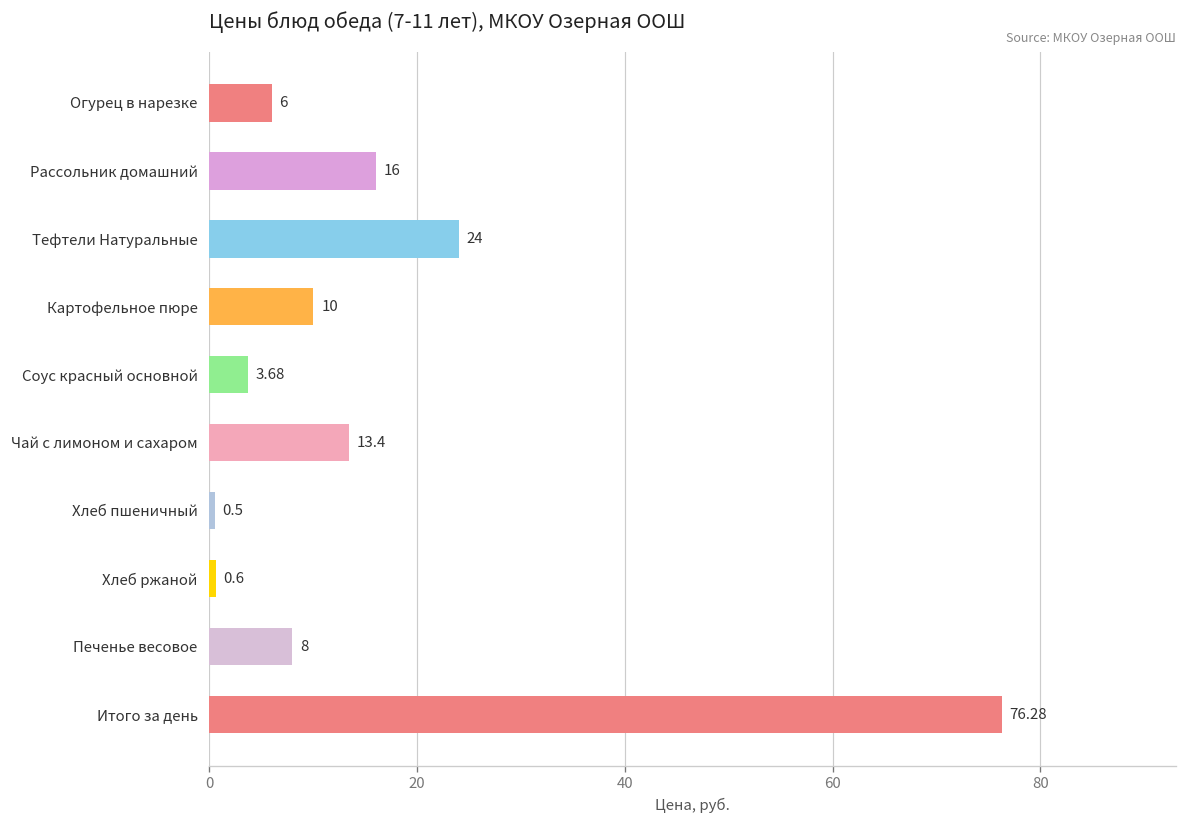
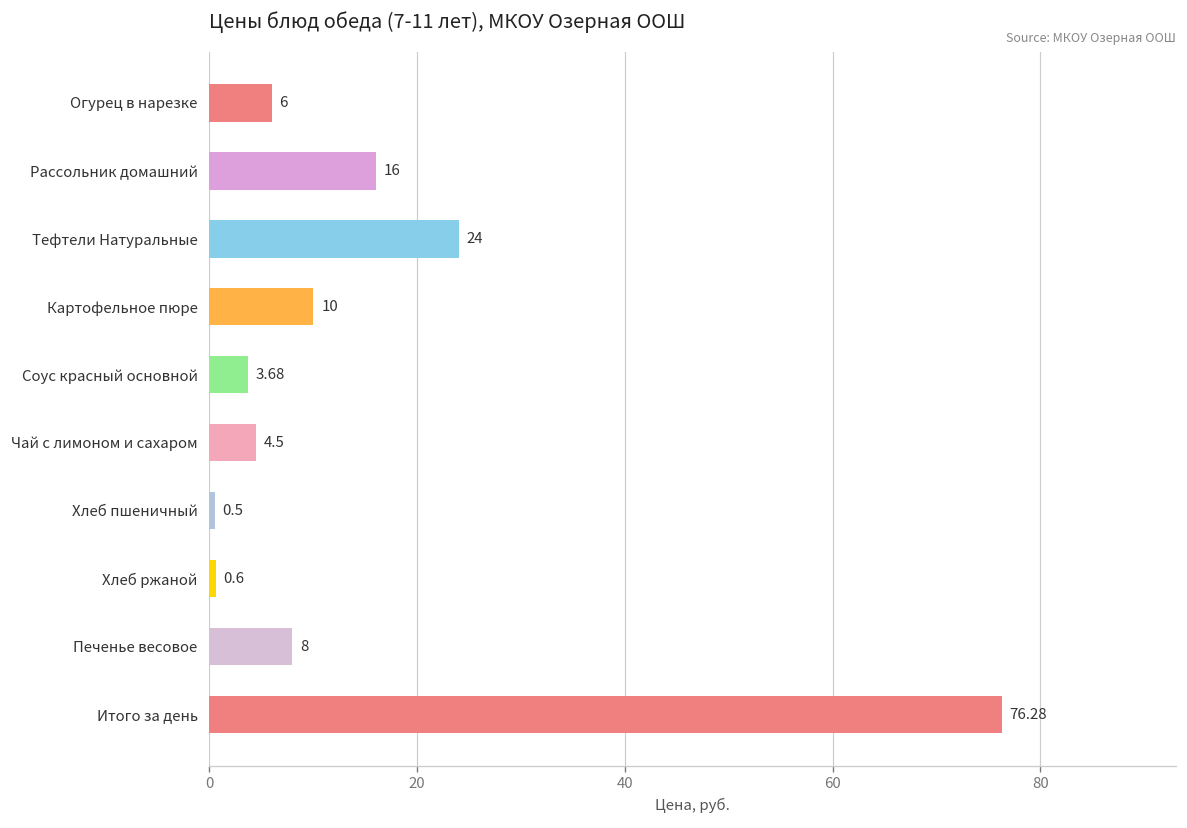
Чай с лимоном и сахаром: 13.4 -> 4.5
